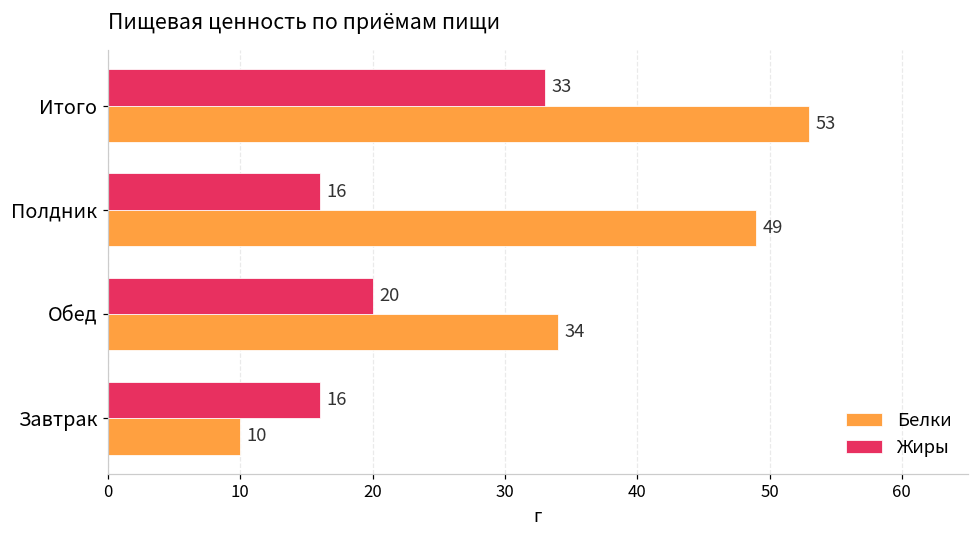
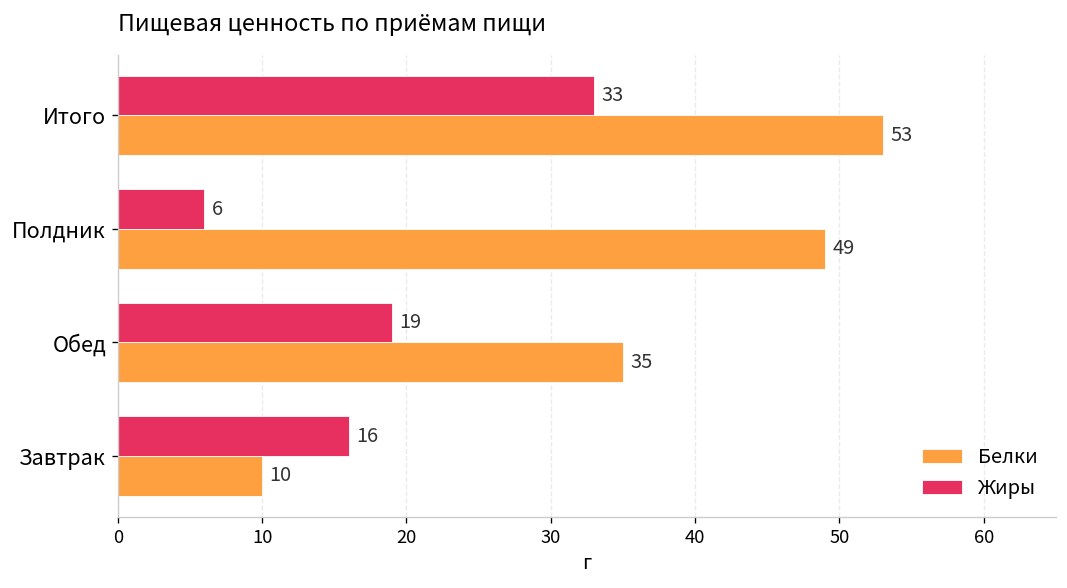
Жиры, Полдник: 16 -> 6
Жиры, Обед: 20 -> 19
Белки, Обед: 34 -> 35
